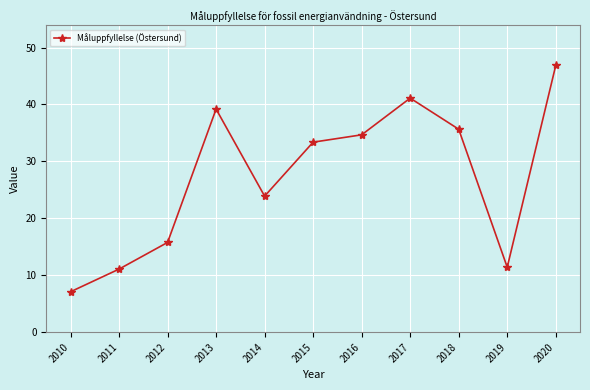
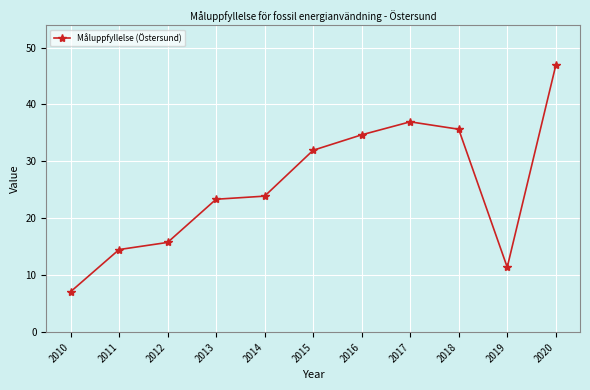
2011: 11 -> 15
2013: 39 -> 23
2015: 33 -> 32
2017: 41 -> 37
